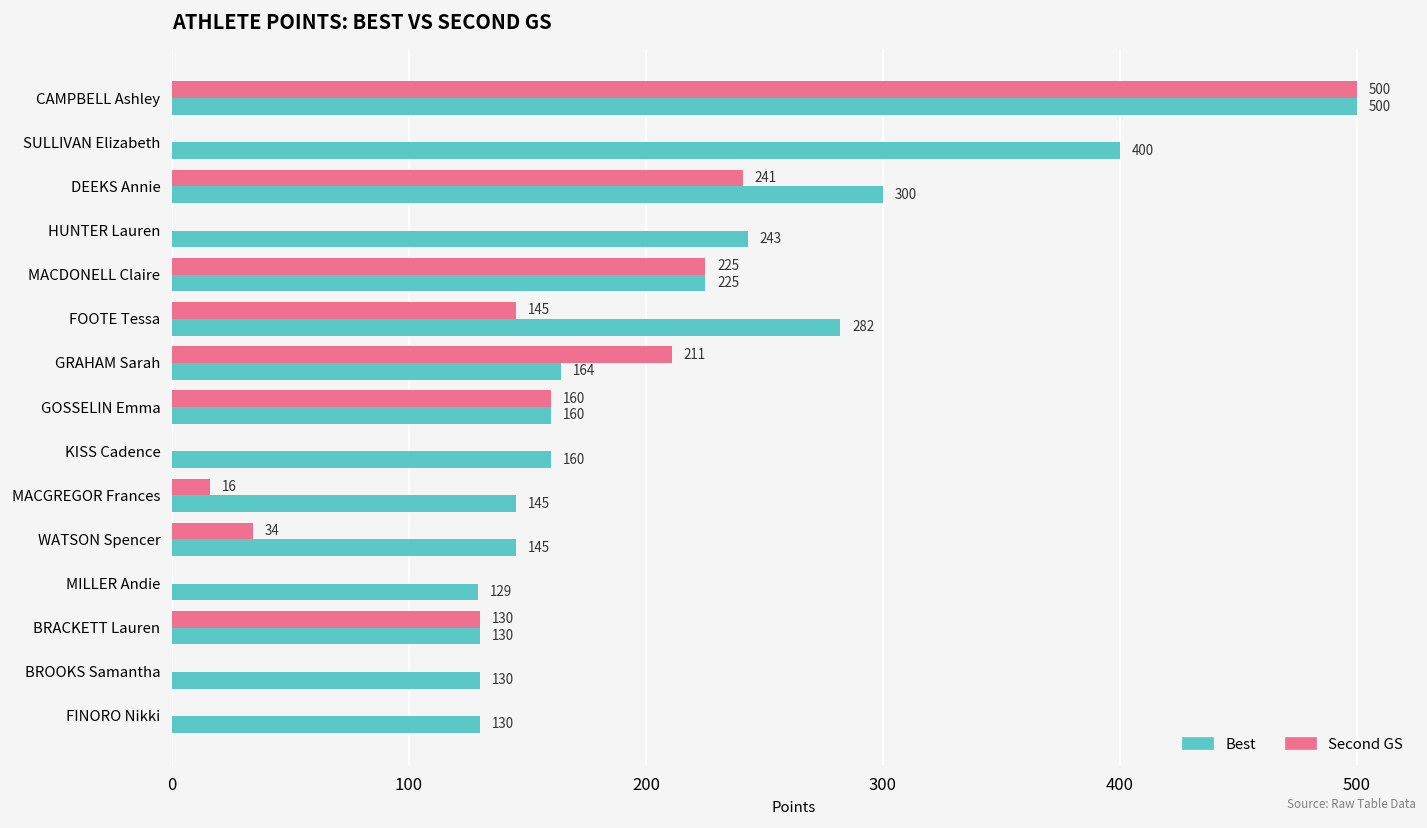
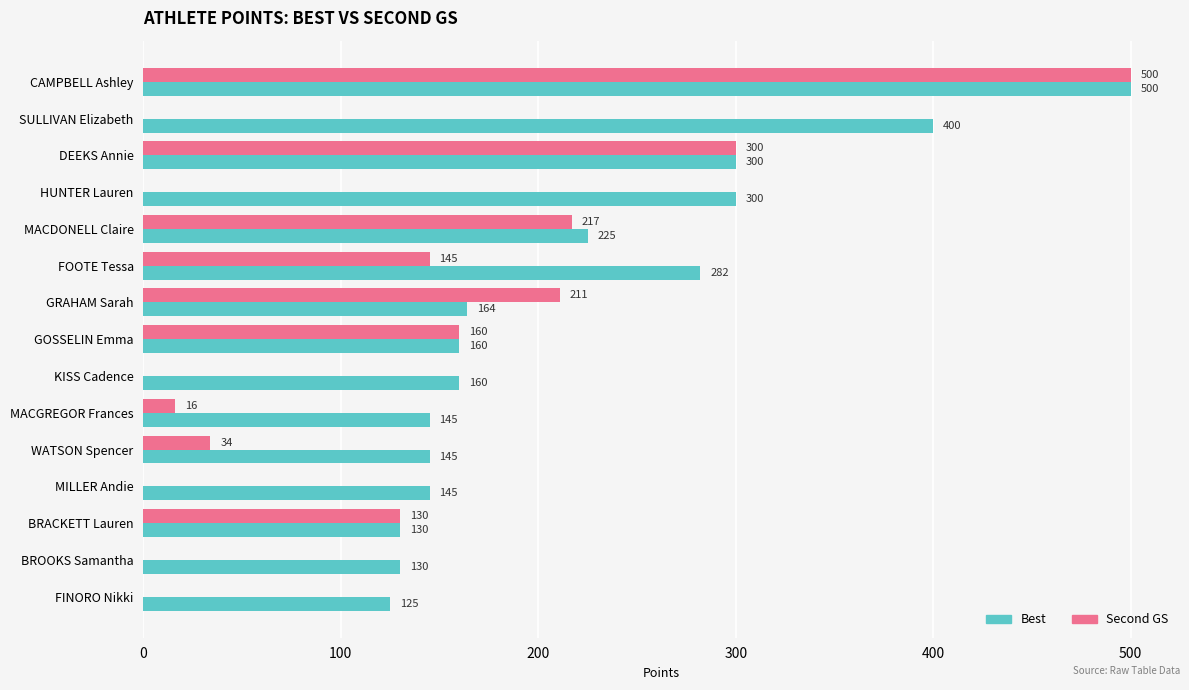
Second GS, DEEKS Annie: 241 -> 300
Best, HUNTER Lauren: 243 -> 300
Second GS, MACDONELL Claire: 225 -> 217
Best, MILLER Andie: 129 -> 145
Best, FINORO Nikki: 130 -> 125
